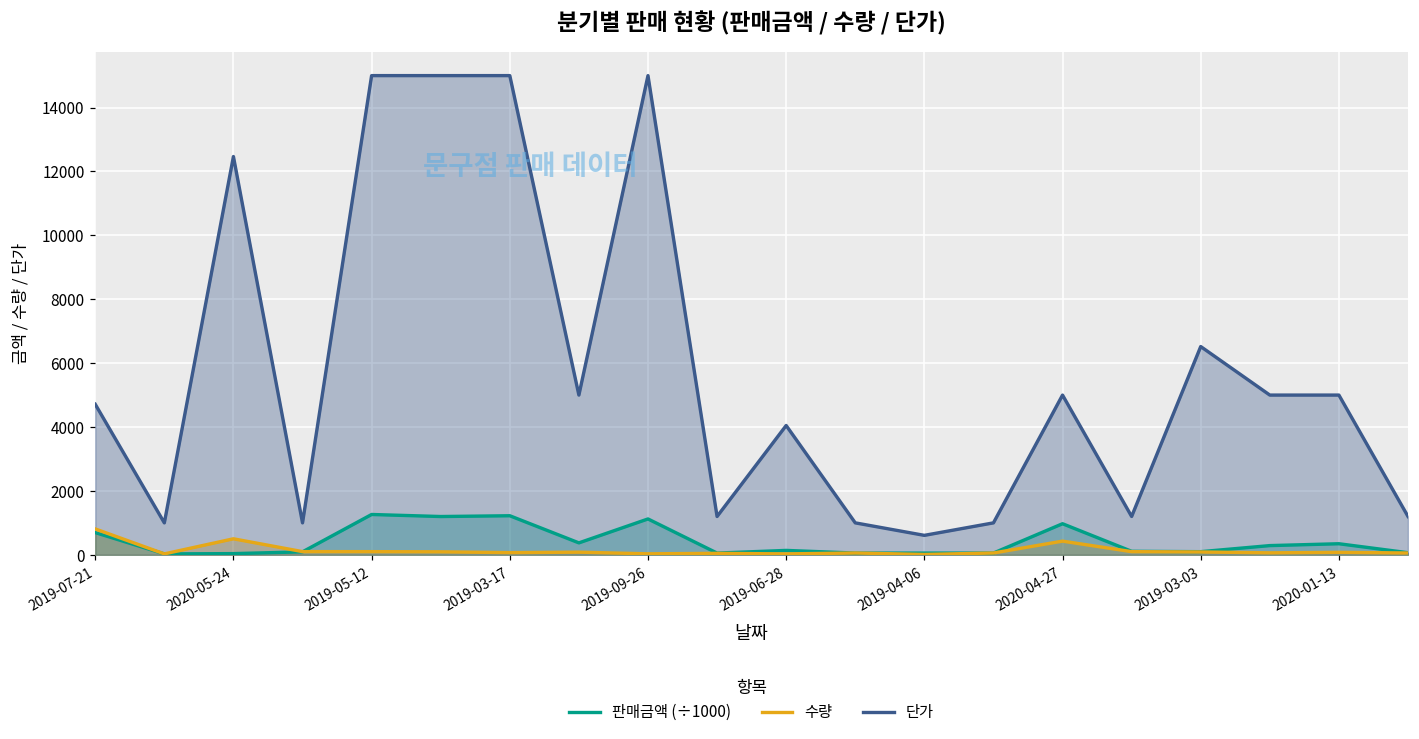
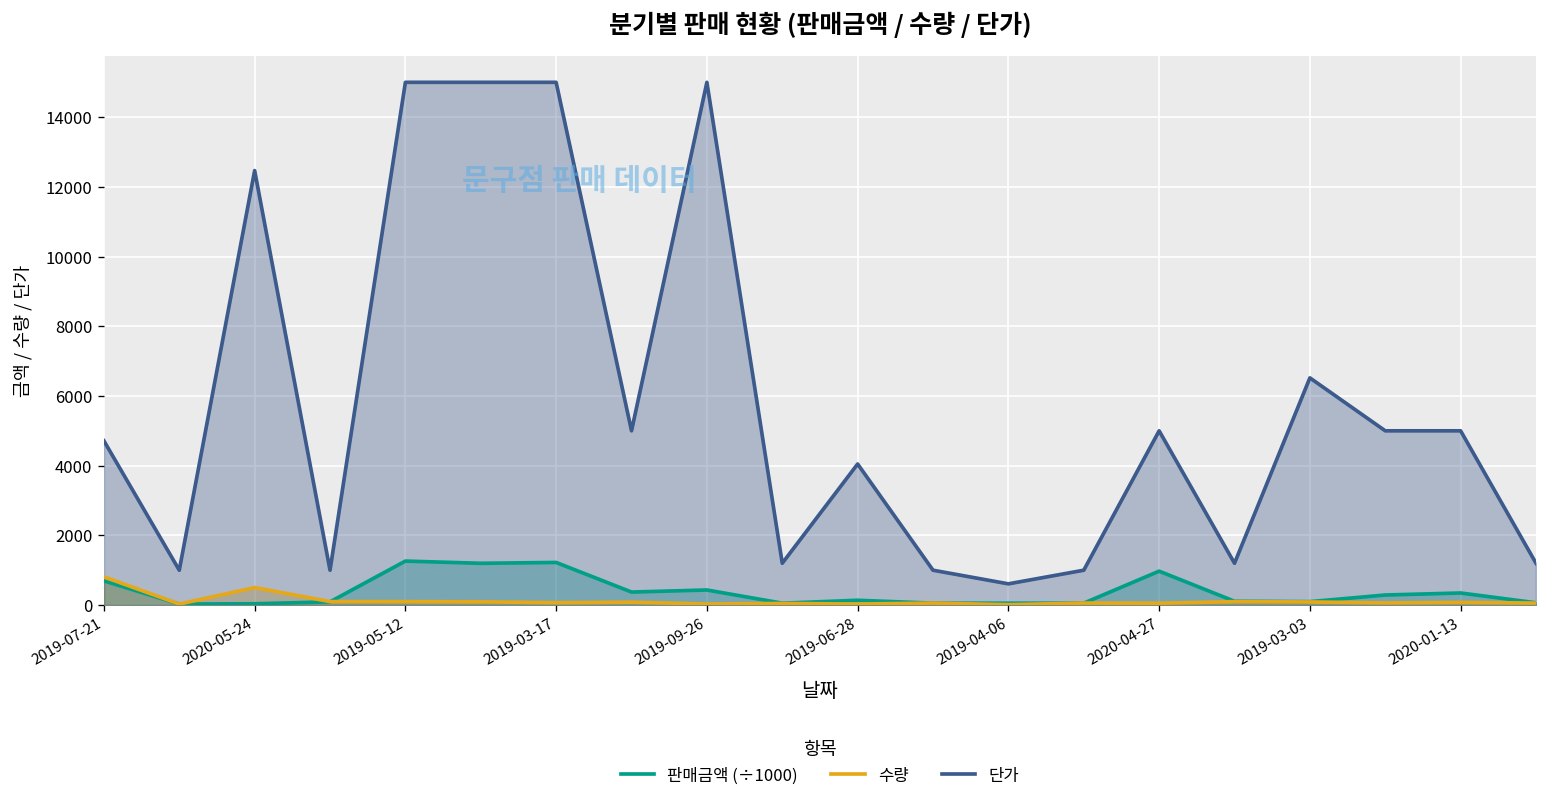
판매금액 (÷1000), 2019-09-26: 1100 -> 400
수량, 2020-04-27: 400 -> 100
